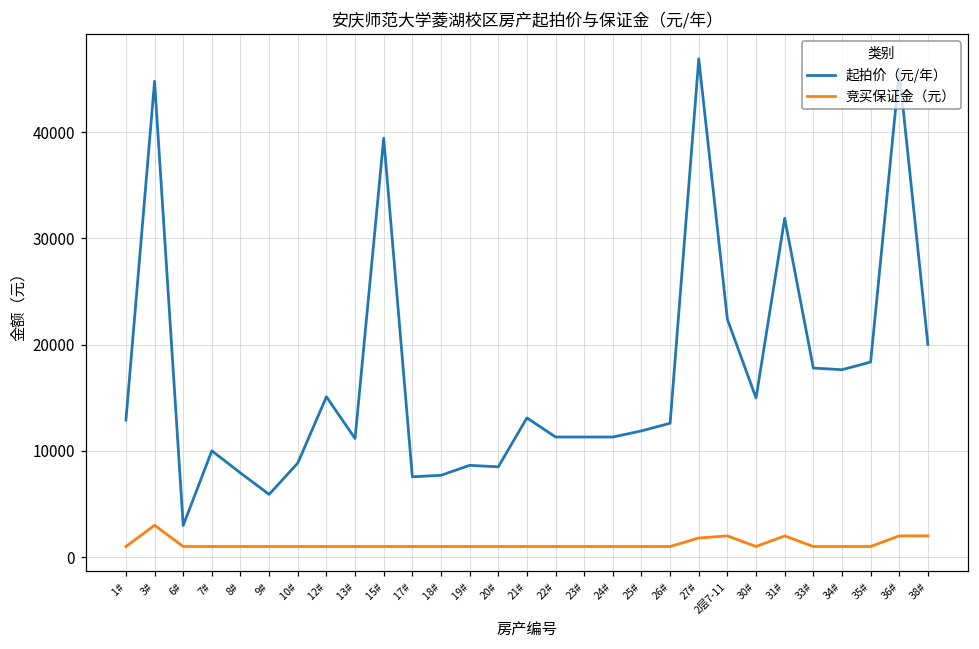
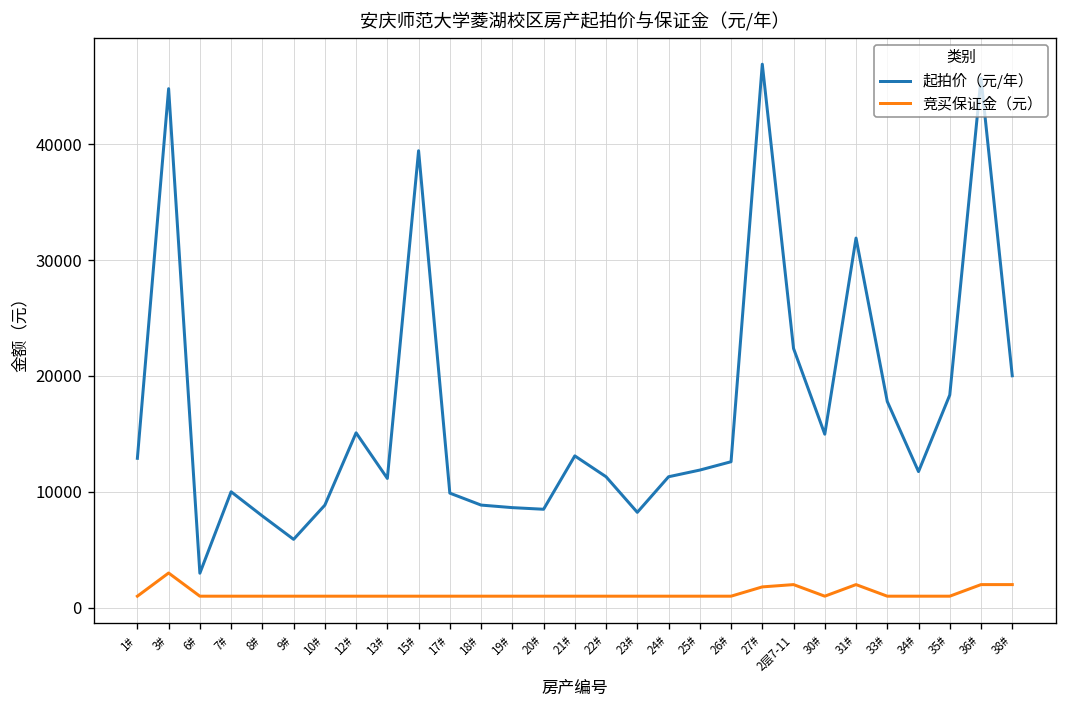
起拍价（元/年）, 17#: 8000 -> 10000
起拍价（元/年）, 18#: 8000 -> 9000
起拍价（元/年）, 23#: 11000 -> 8000
起拍价（元/年）, 34#: 18000 -> 12000
